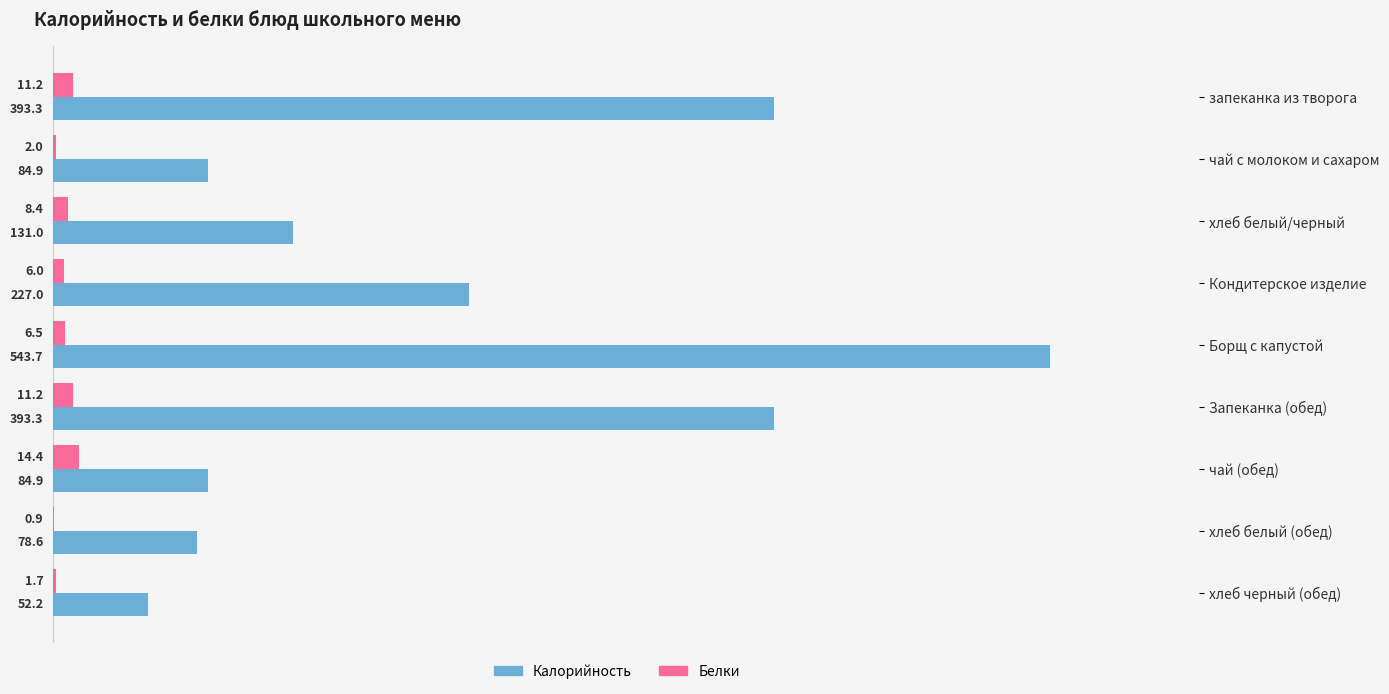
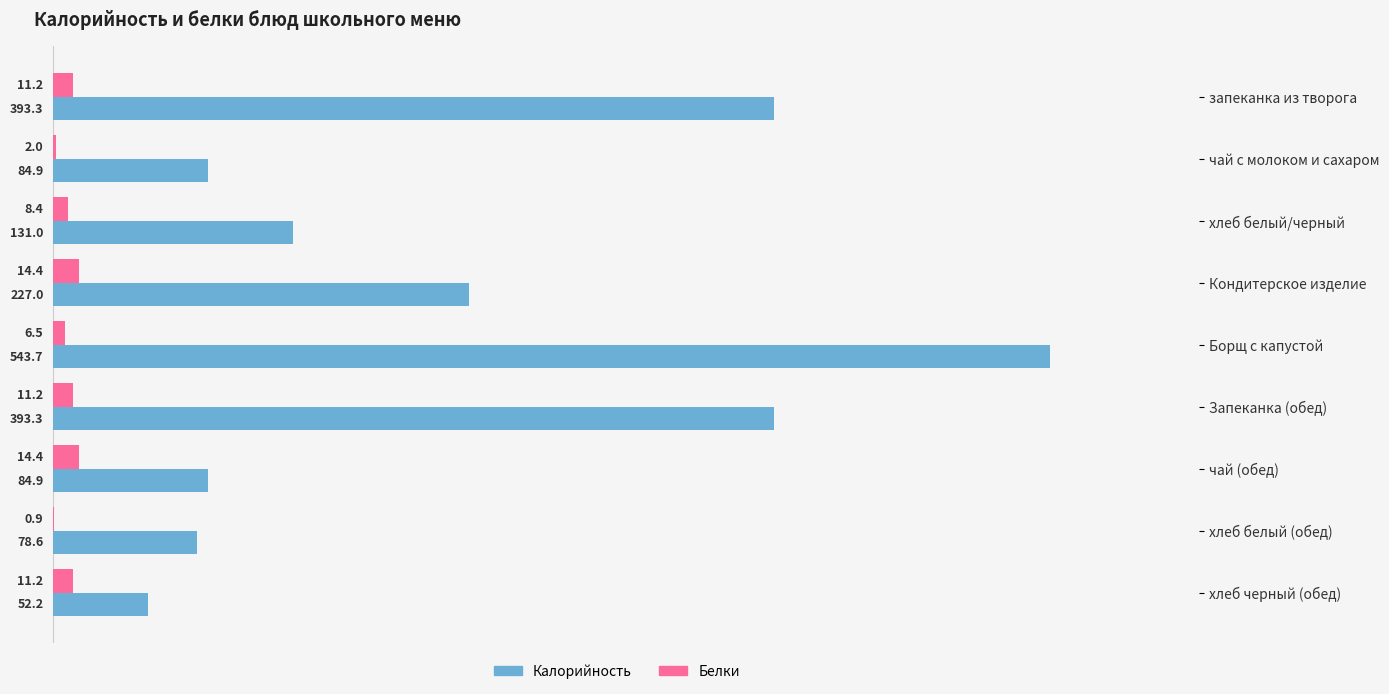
Белки, Кондитерское изделие: 6.0 -> 14.4
Белки, хлеб черный (обед): 1.7 -> 11.2
